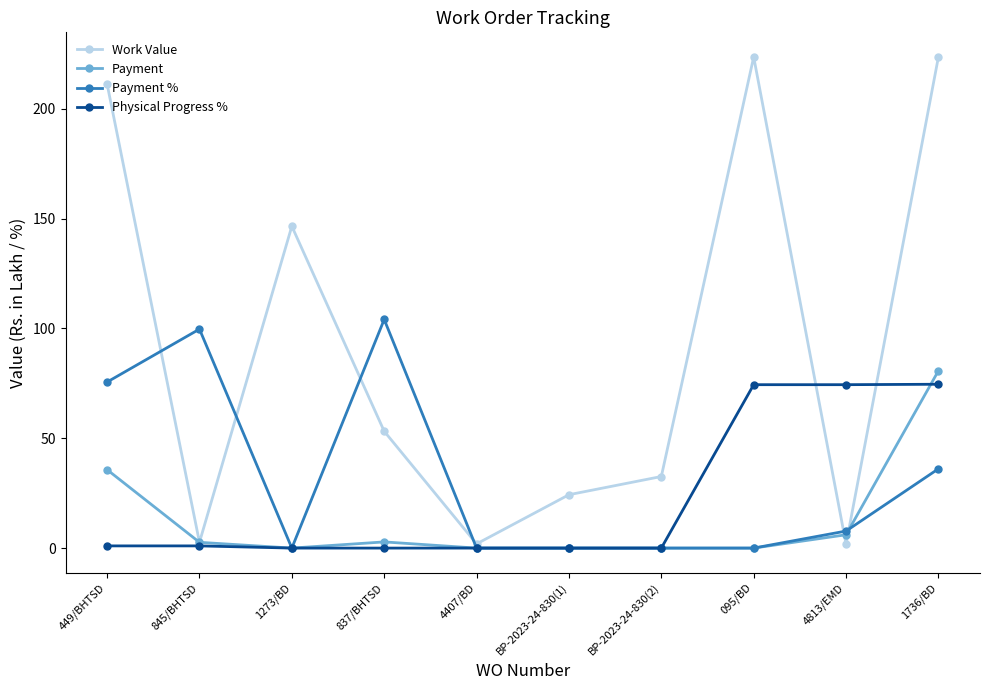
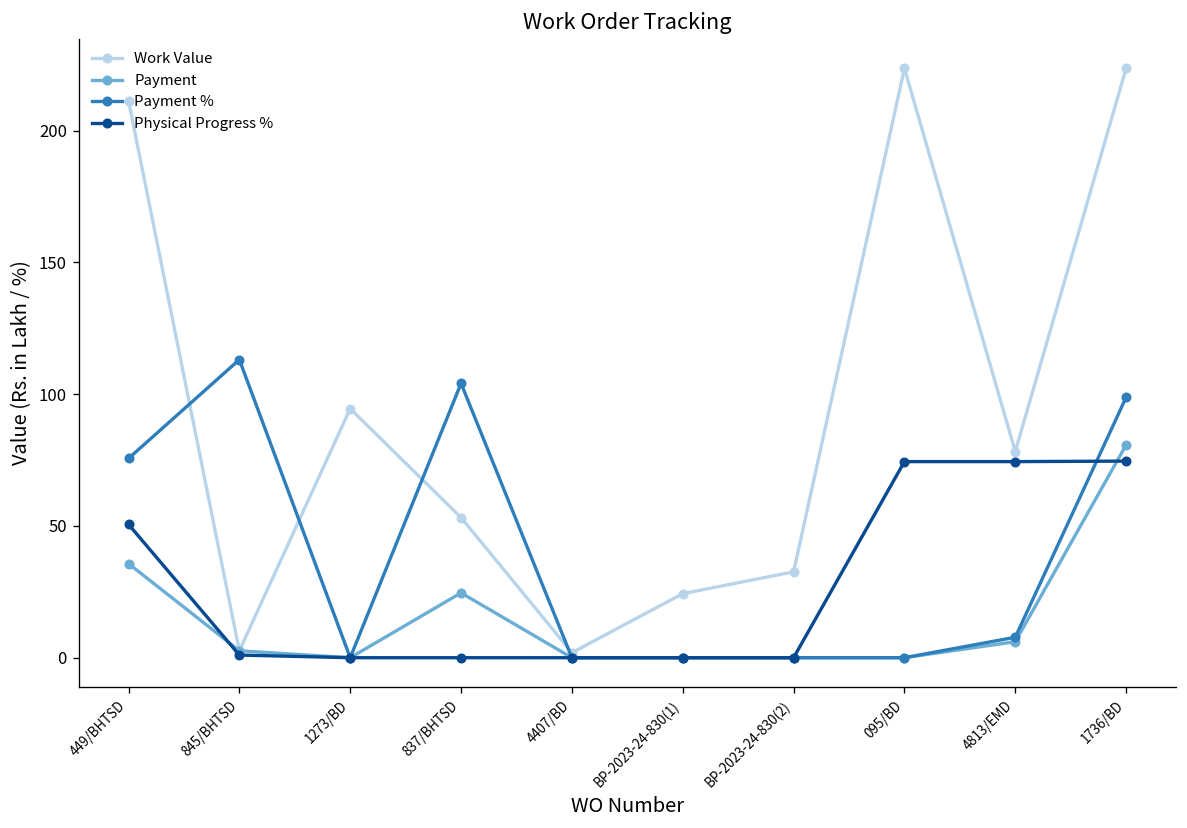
Physical Progress %, 449/BHTSD: 1 -> 51
Payment %, 845/BHTSD: 100 -> 113
Work Value, 1273/BD: 147 -> 94
Payment, 837/BHTSD: 3 -> 25
Work Value, 4813/EMD: 2 -> 78
Payment %, 1736/BD: 36 -> 99
